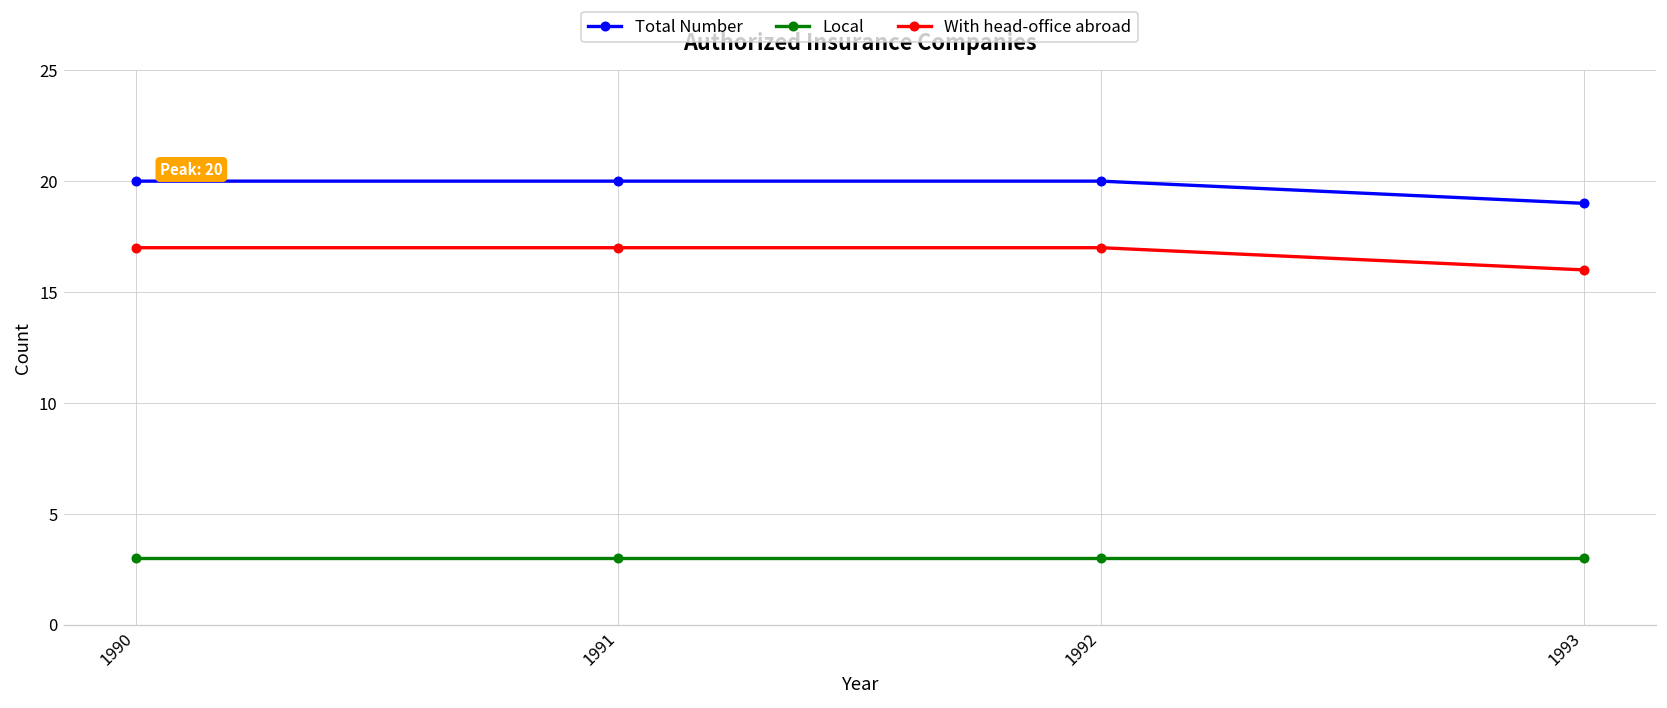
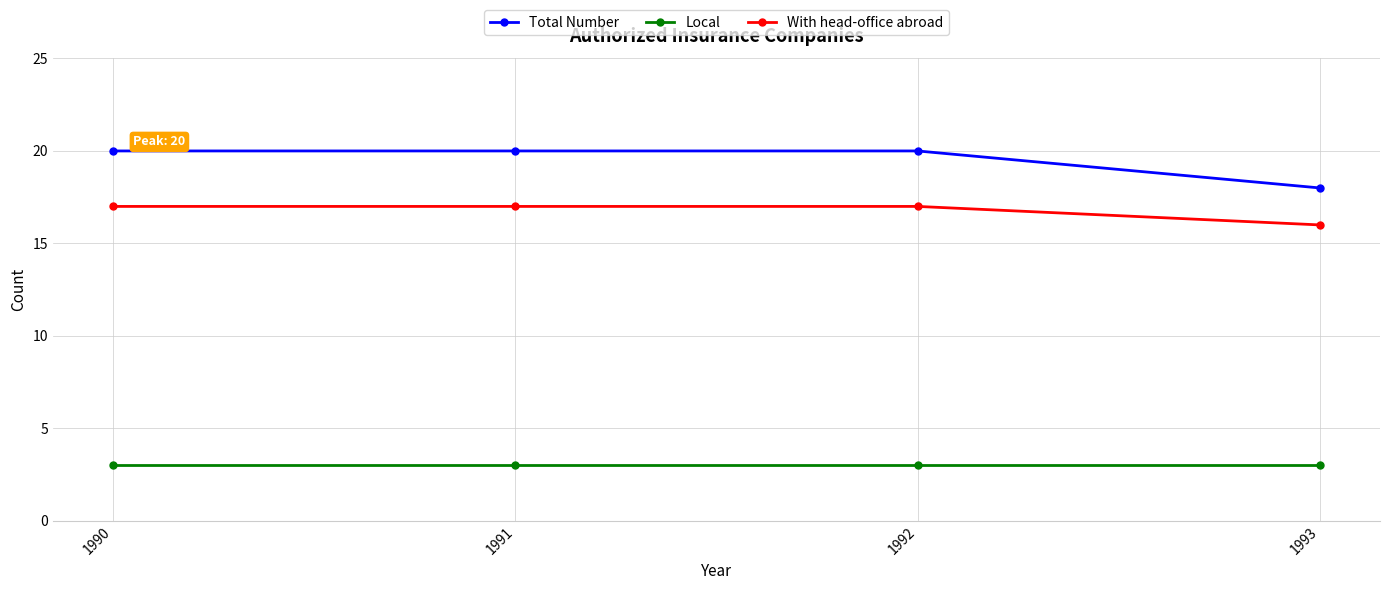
Total Number, 1993: 19 -> 18
